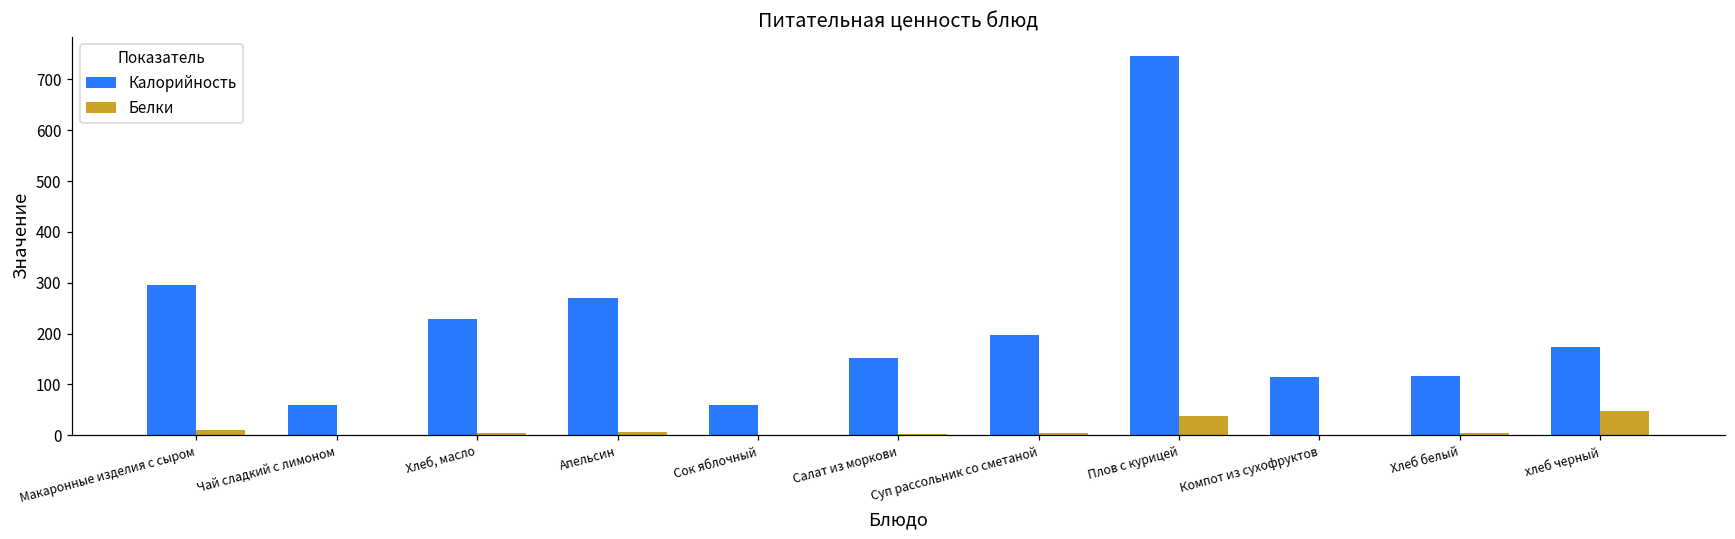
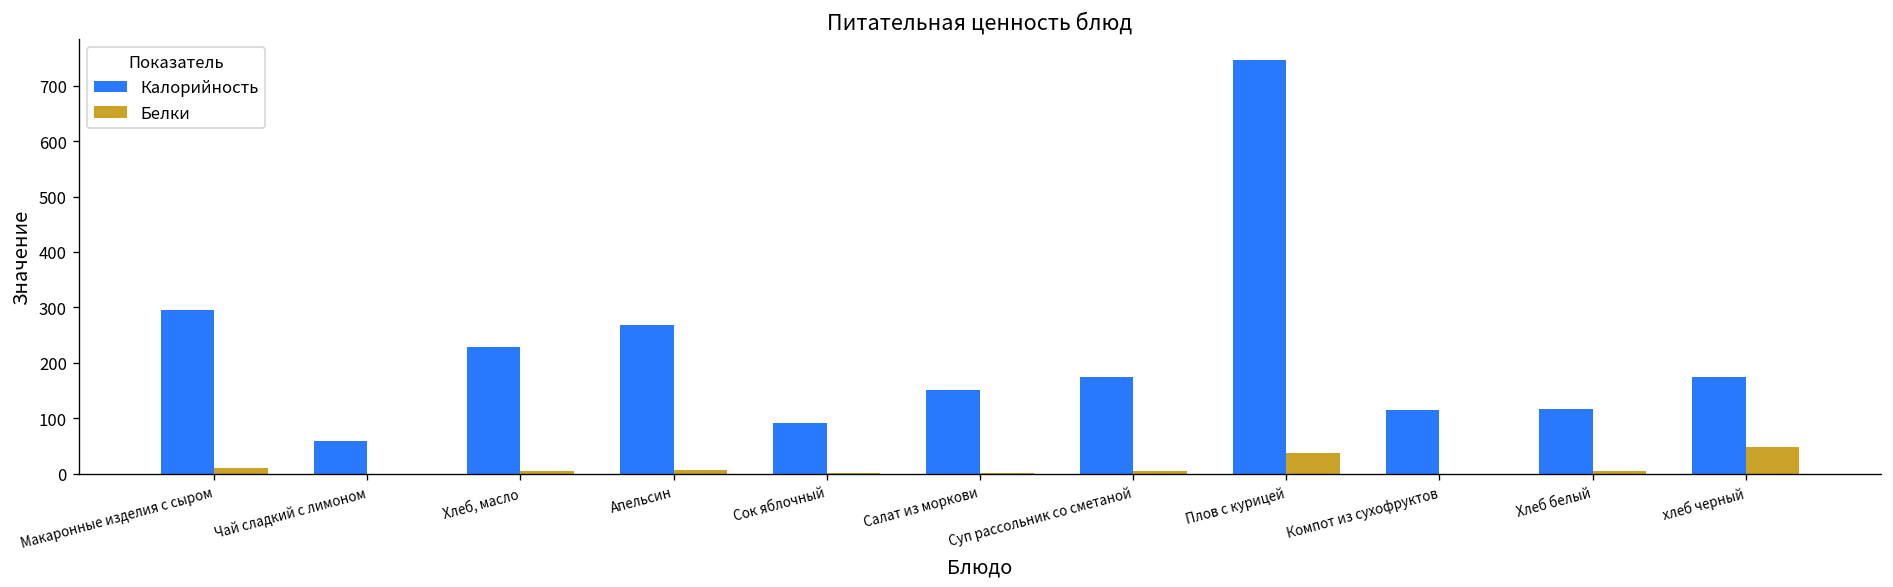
Калорийность, Сок яблочный: 60 -> 90
Калорийность, Суп рассольник со сметаной: 200 -> 170
